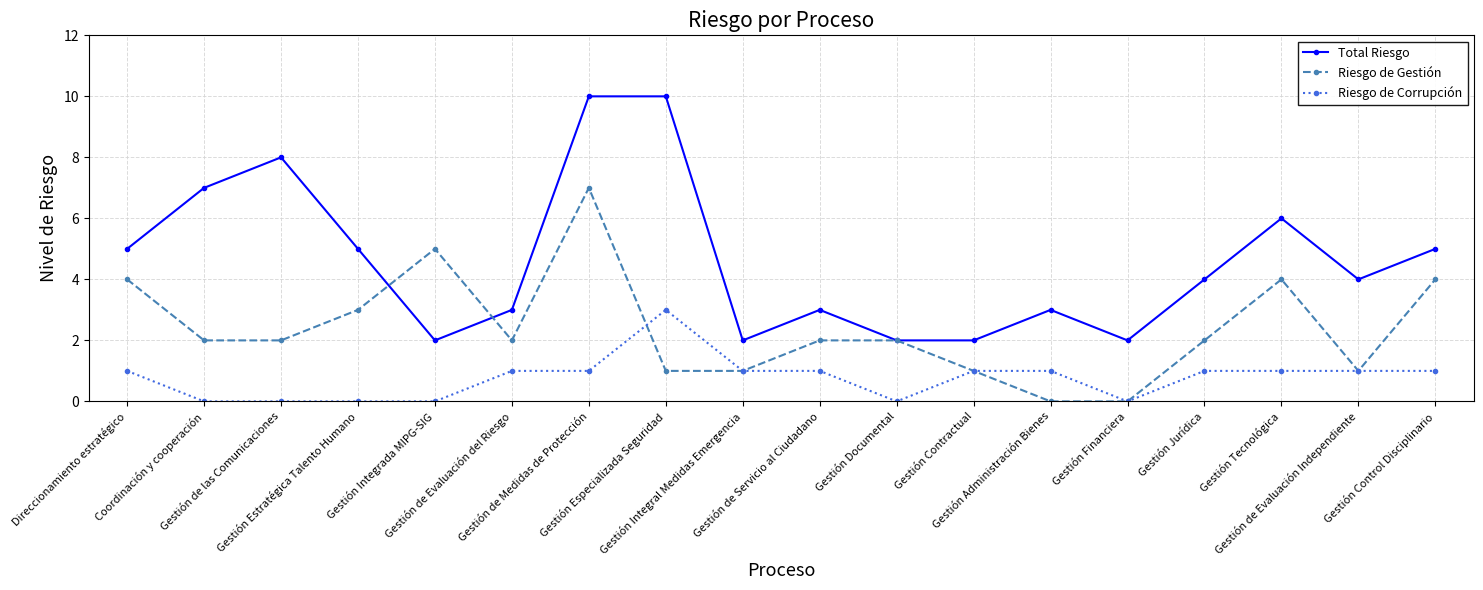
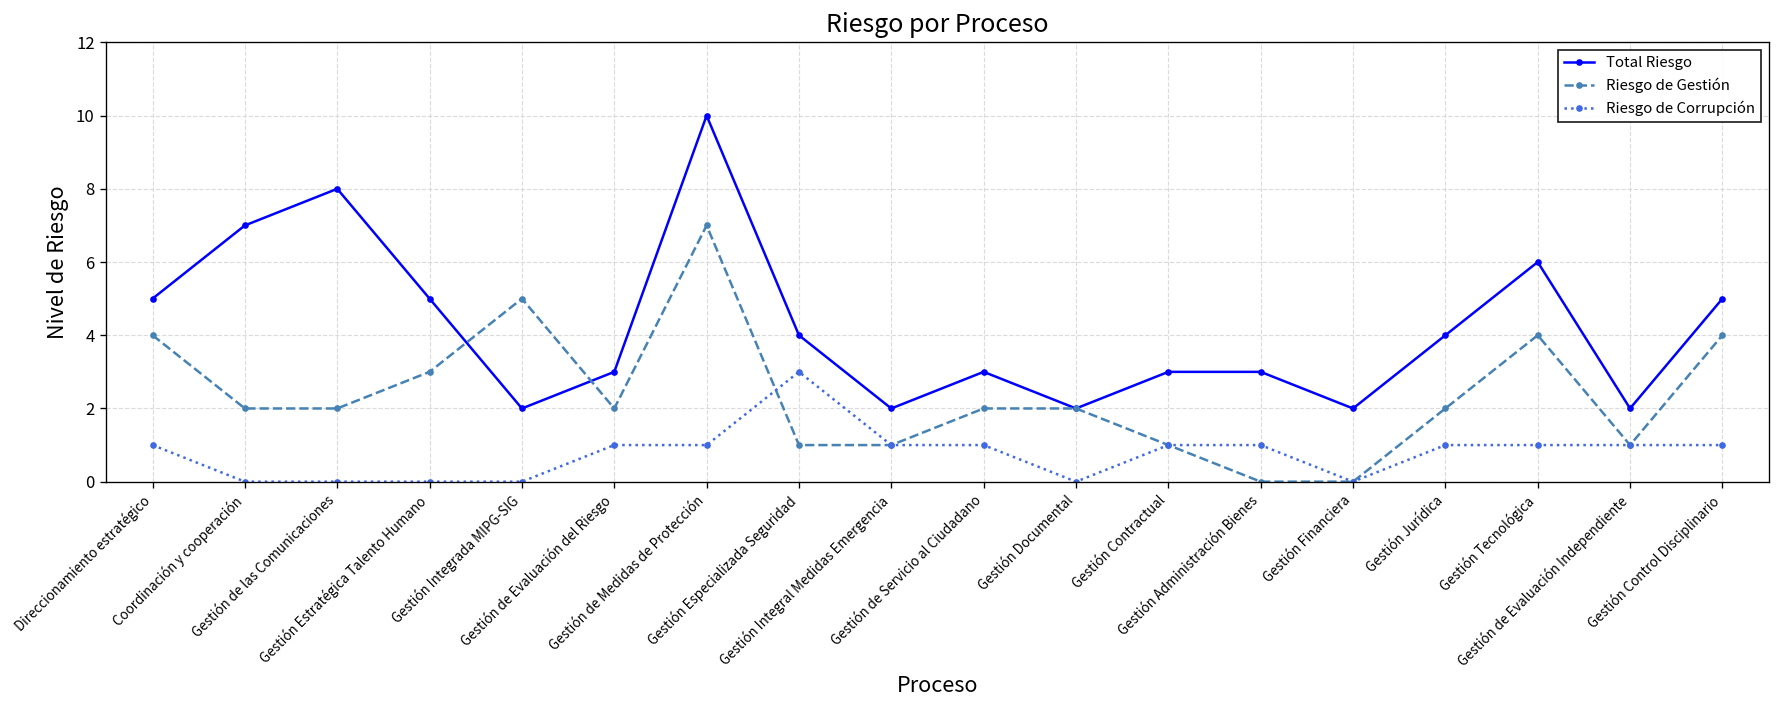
Total Riesgo, Gestión Especializada Seguridad: 10 -> 4
Total Riesgo, Gestión Contractual: 2 -> 3
Total Riesgo, Gestión de Evaluación Independiente: 4 -> 2
